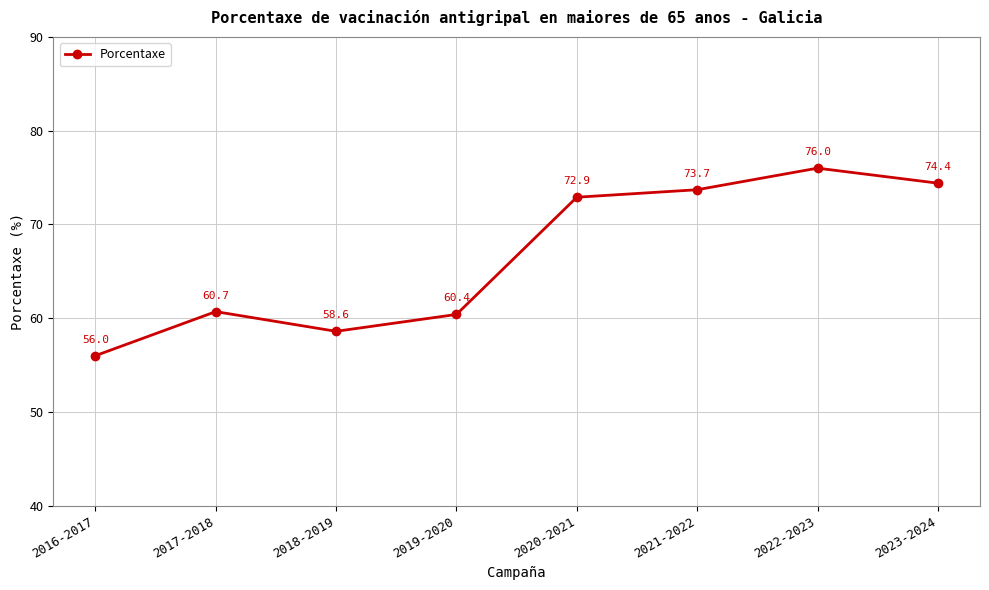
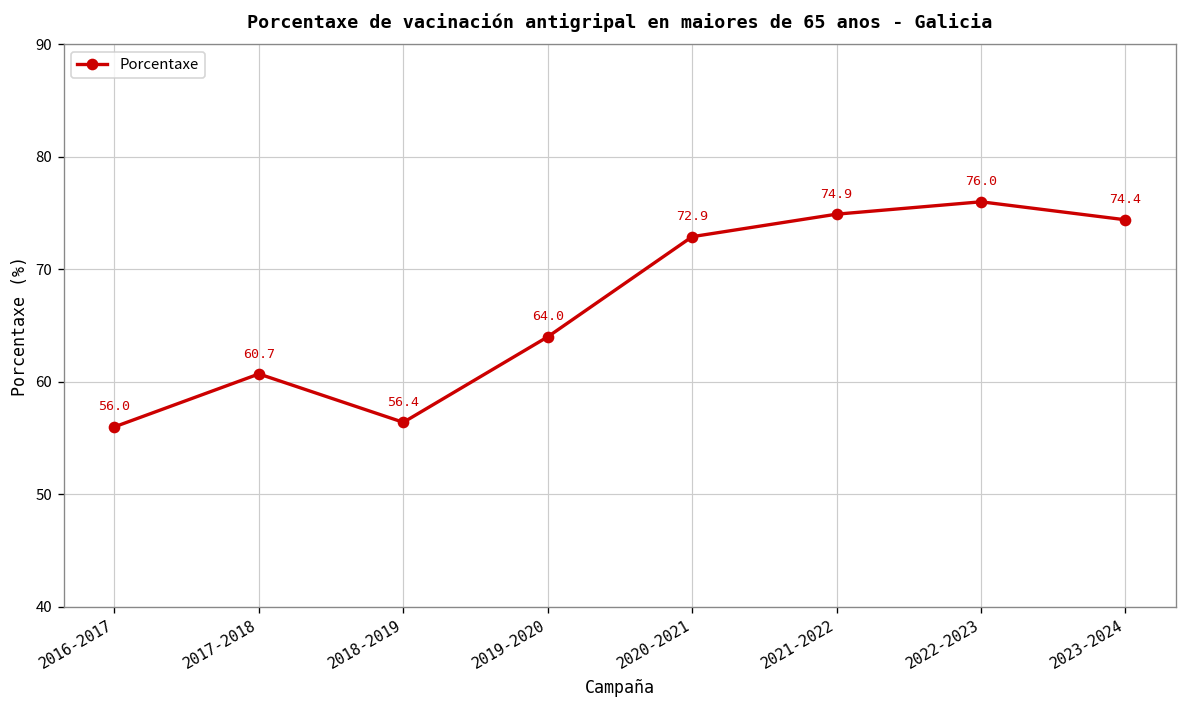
2018-2019: 58.6 -> 56.4
2019-2020: 60.4 -> 64.0
2021-2022: 73.7 -> 74.9
